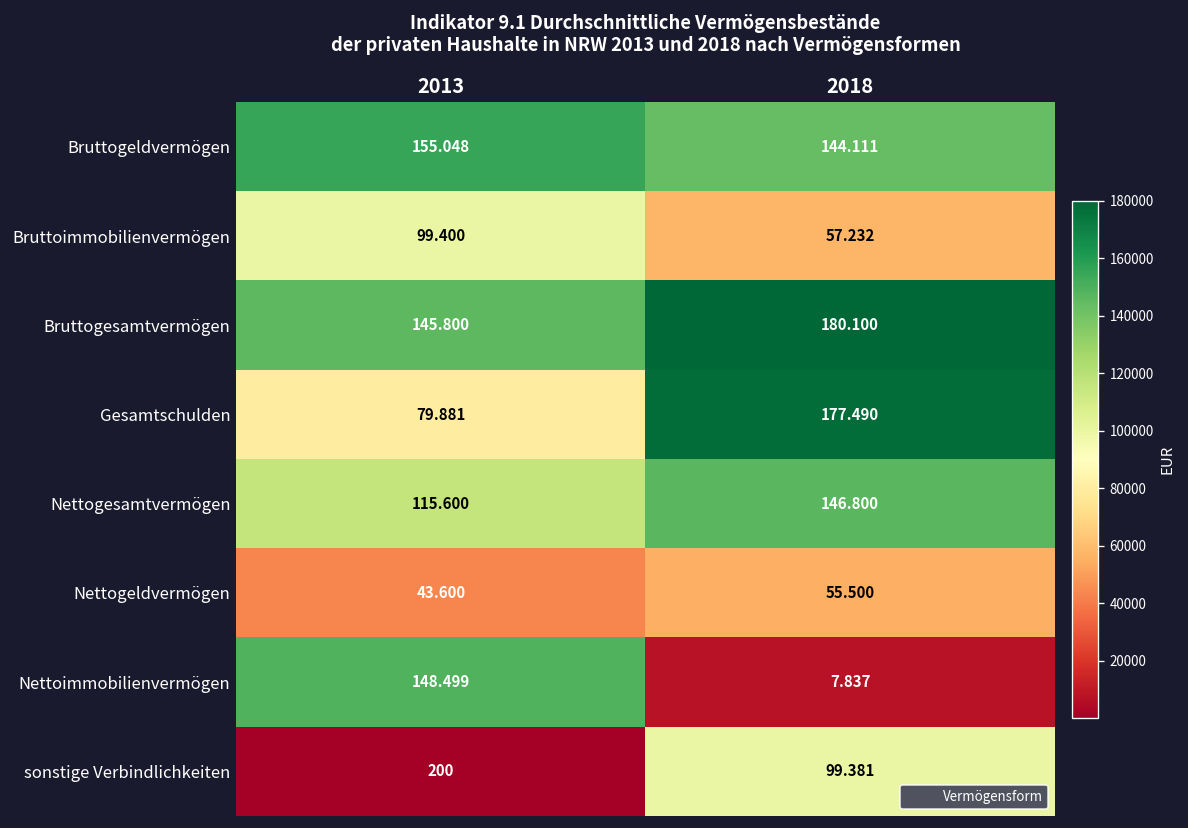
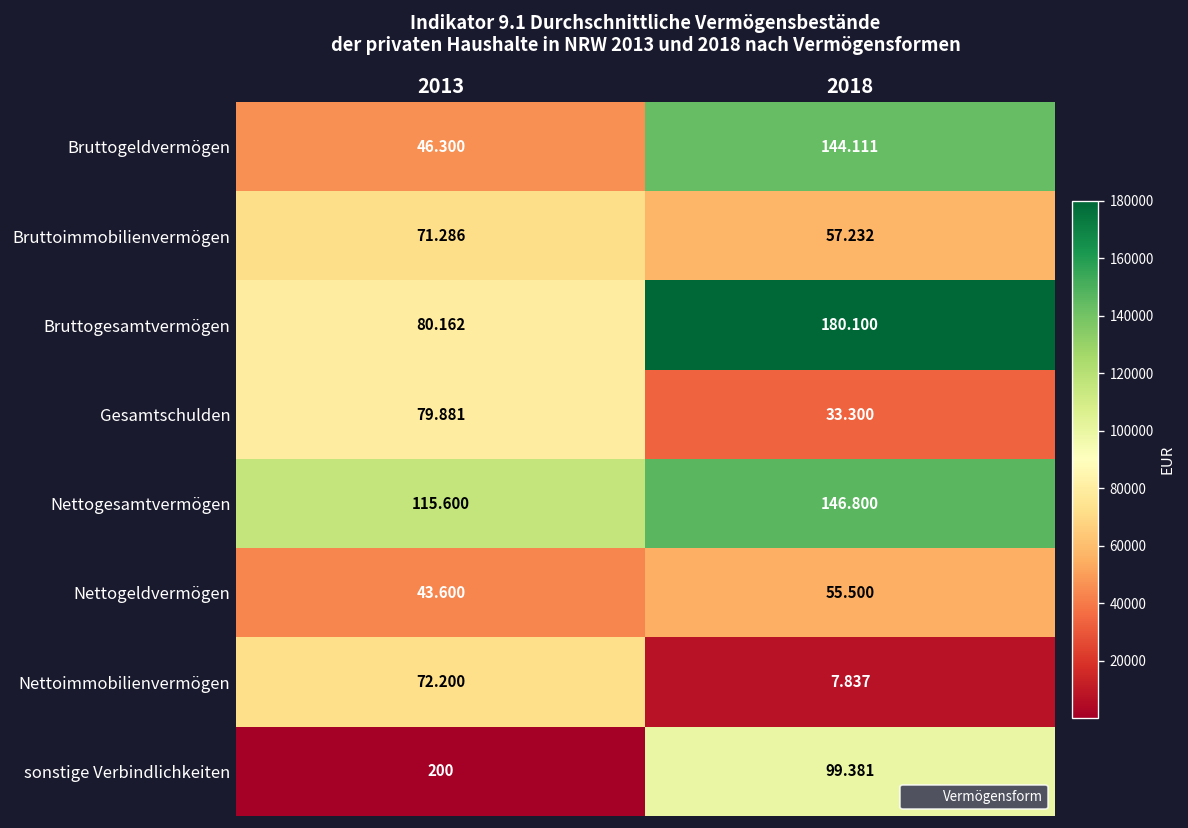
Bruttogeldvermögen, 2013: 155.048 -> 46.300
Bruttoimmobilienvermögen, 2013: 99.400 -> 71.286
Bruttogesamtvermögen, 2013: 145.800 -> 80.162
Gesamtschulden, 2018: 177.490 -> 33.300
Nettoimmobilienvermögen, 2013: 148.499 -> 72.200
